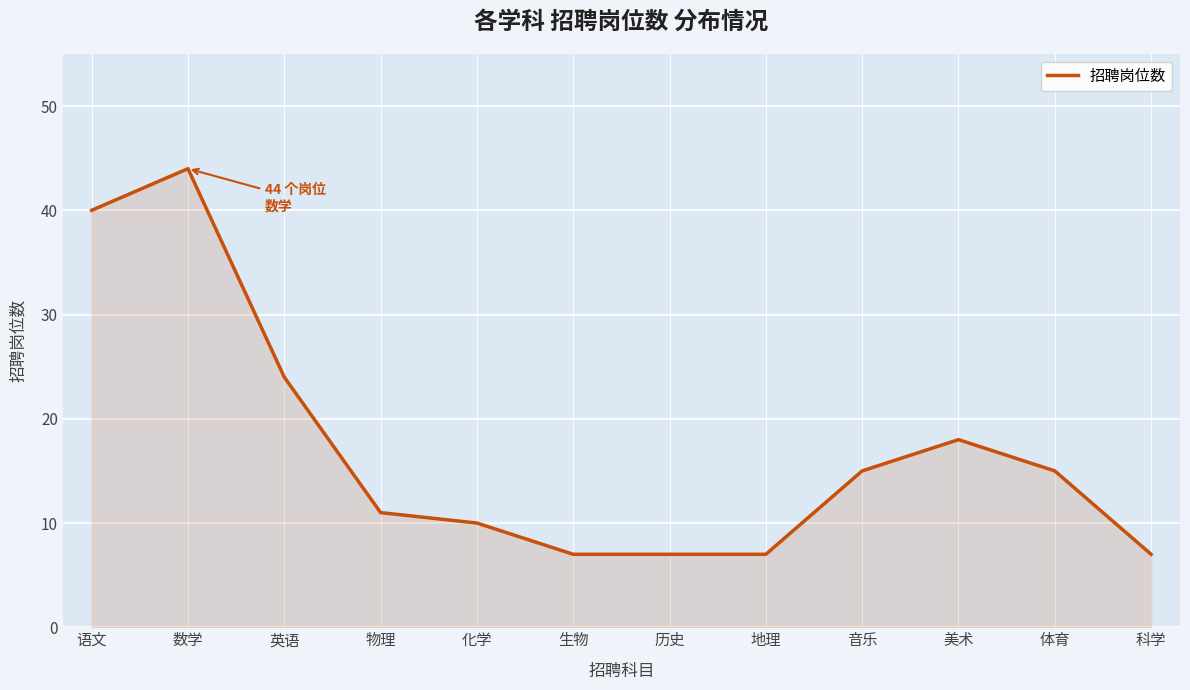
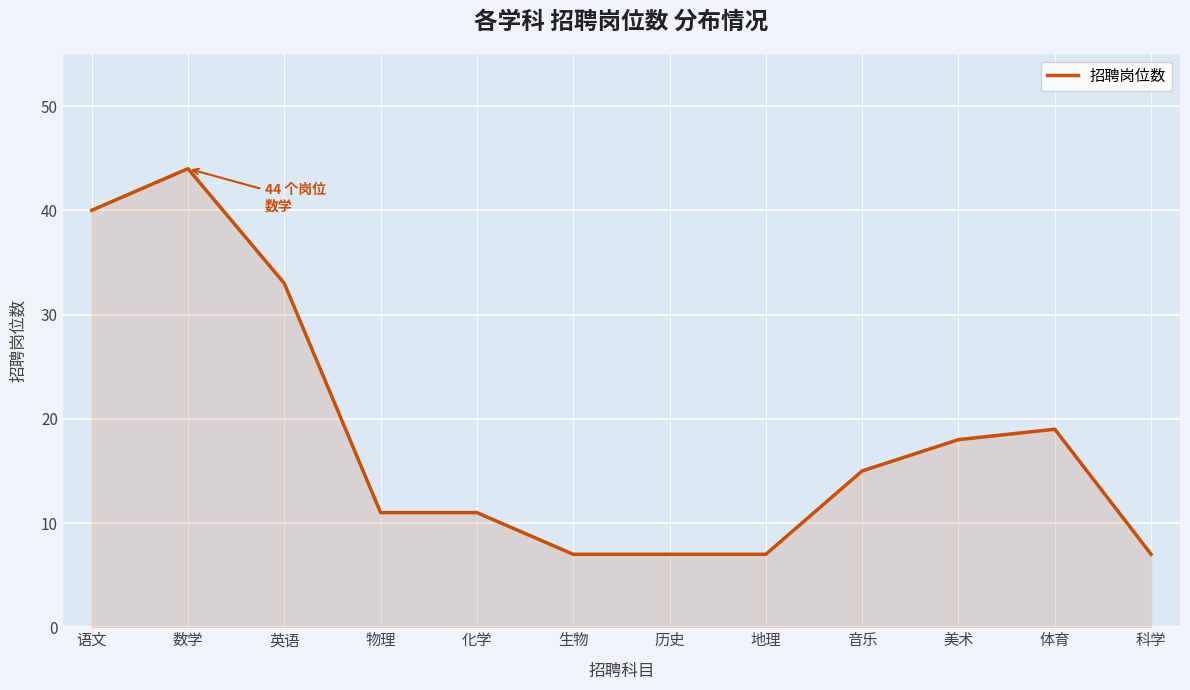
英语: 24 -> 33
化学: 10 -> 11
体育: 15 -> 19
